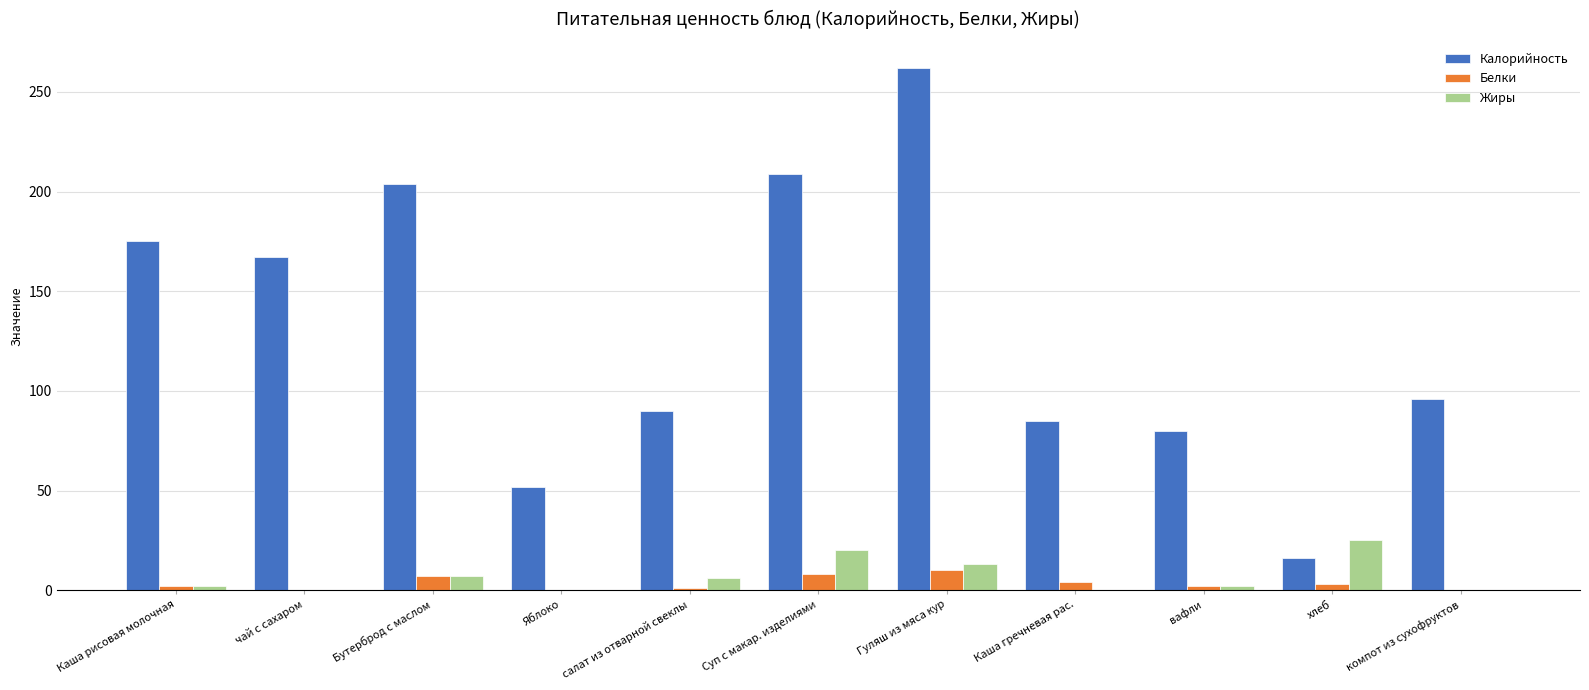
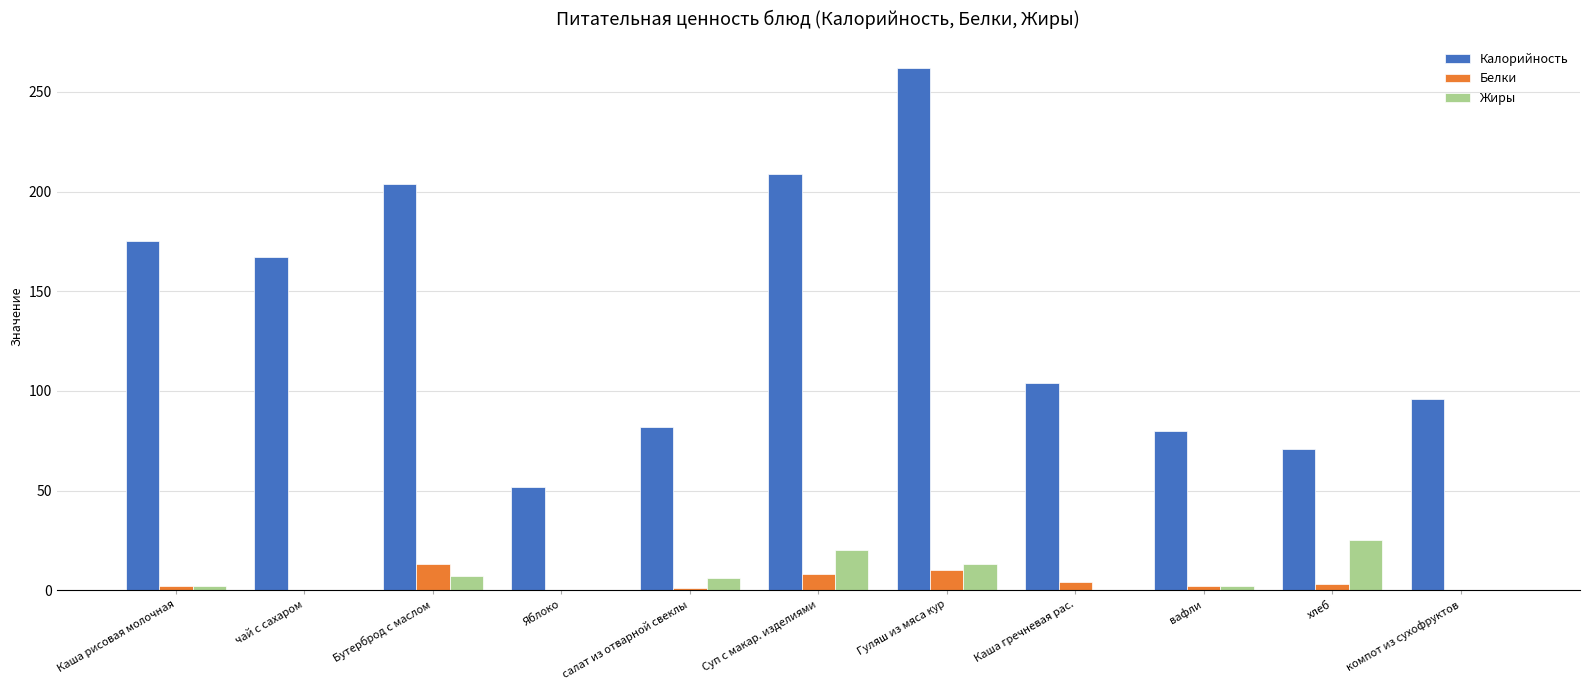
Белки, Бутерброд с маслом: 7 -> 13
Калорийность, салат из отварной свеклы: 90 -> 82
Калорийность, Каша гречневая рас.: 85 -> 104
Калорийность, хлеб: 16 -> 71
